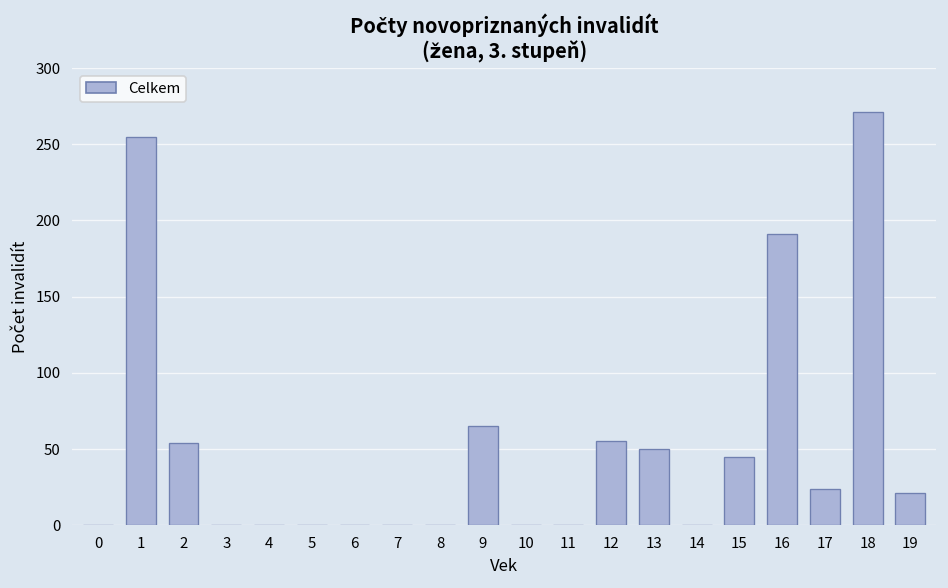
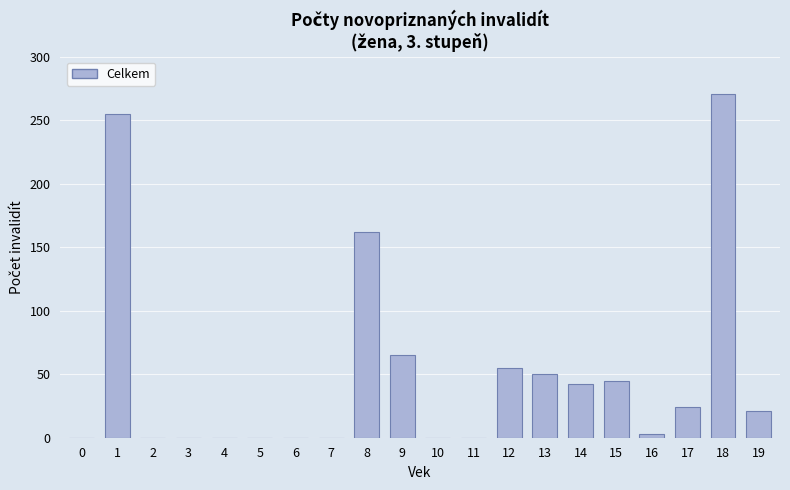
2: 54 -> 0
8: 0 -> 162
14: 0 -> 42
16: 191 -> 3
